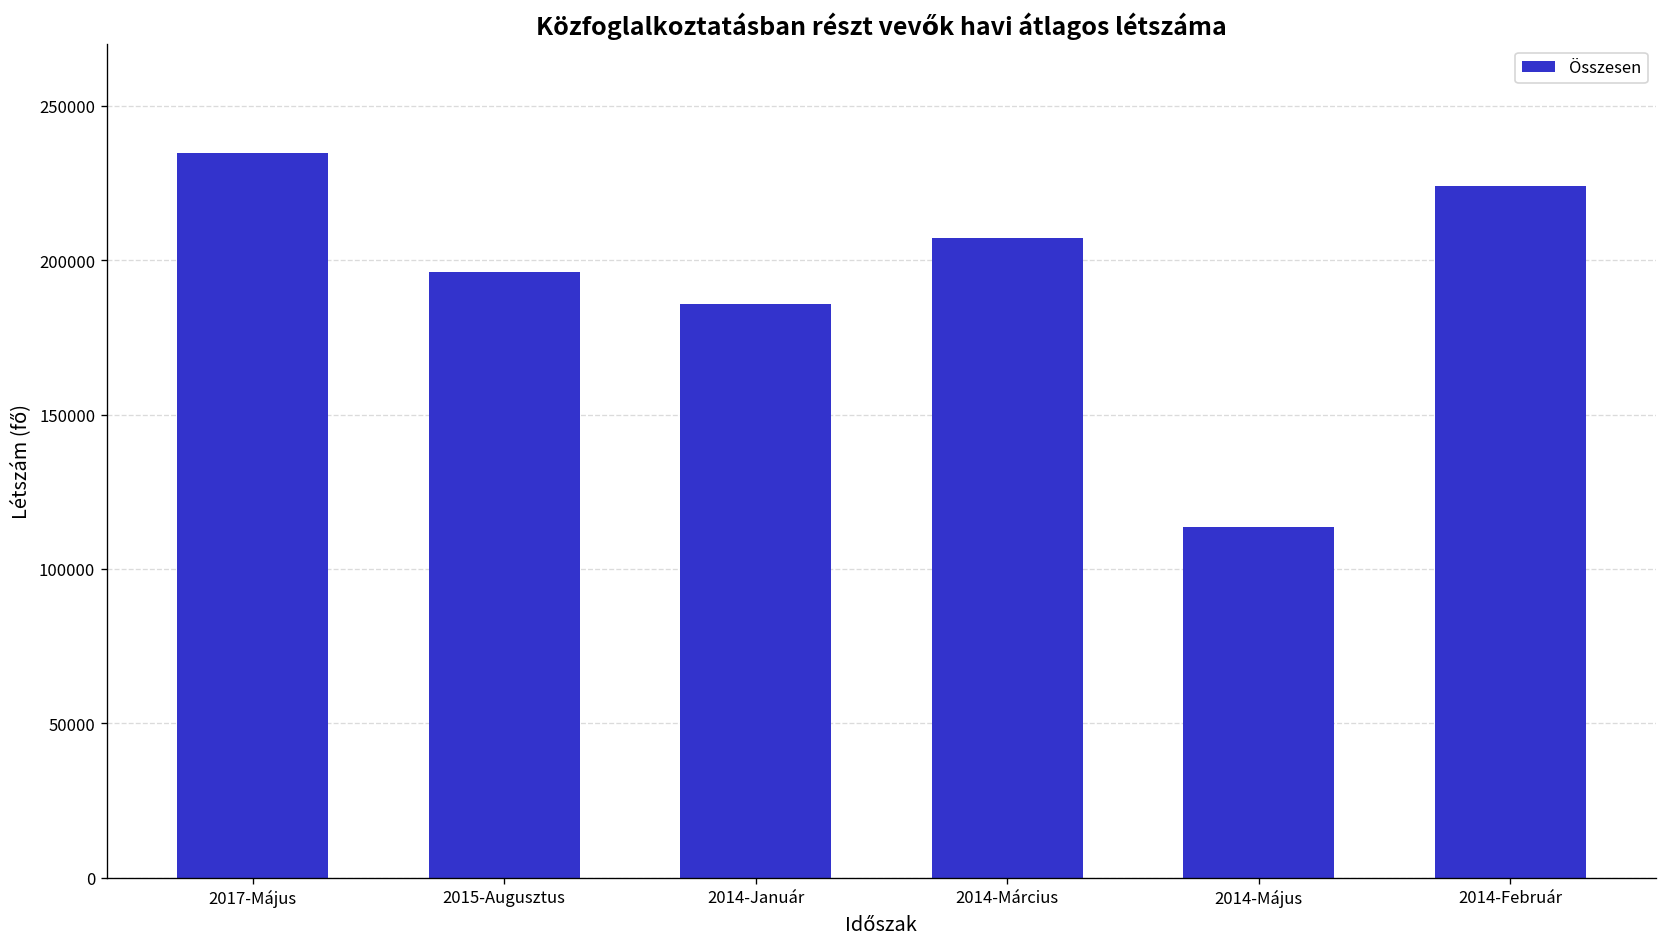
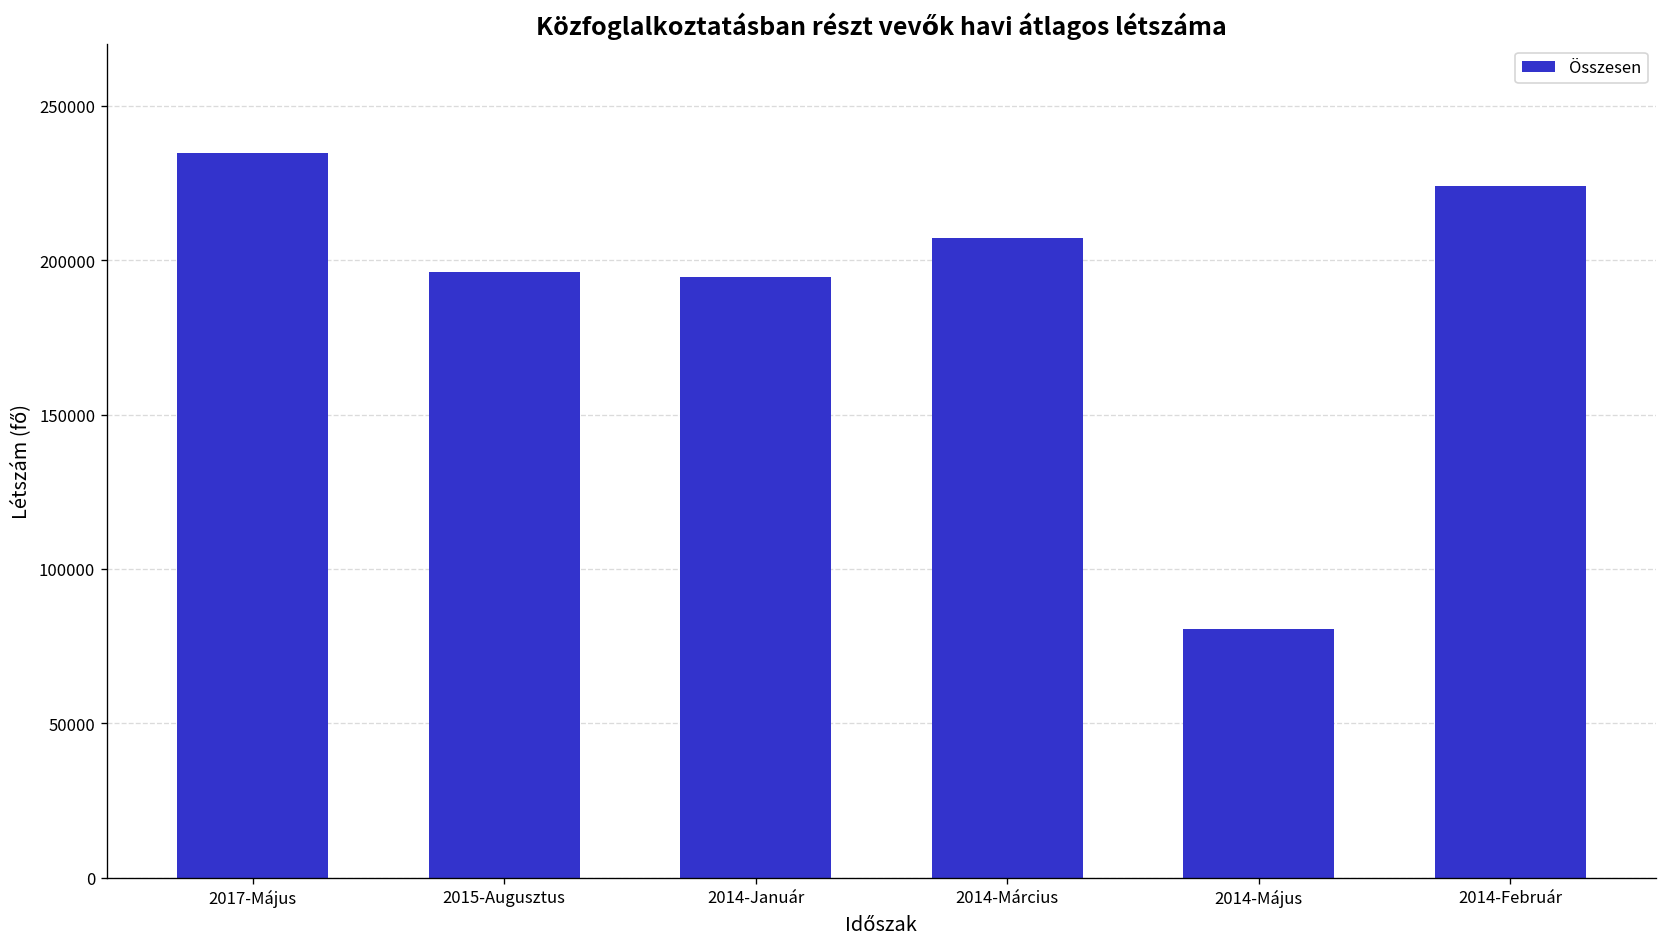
2014-Január: 186000 -> 195000
2014-Május: 114000 -> 80000
